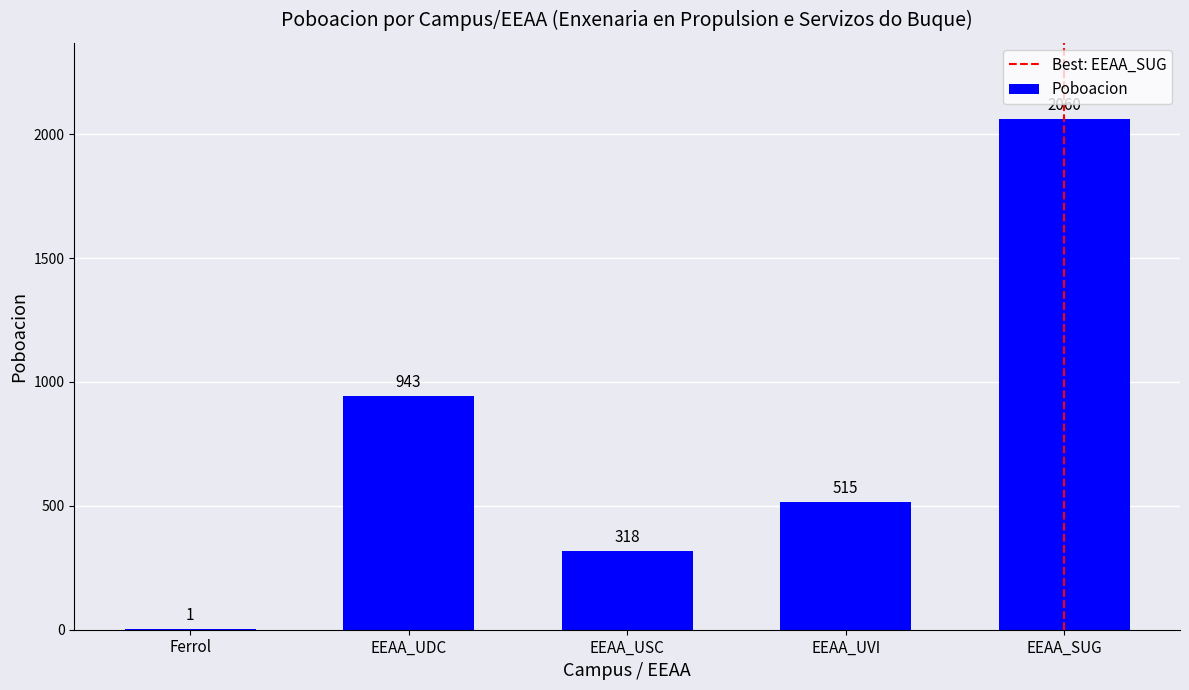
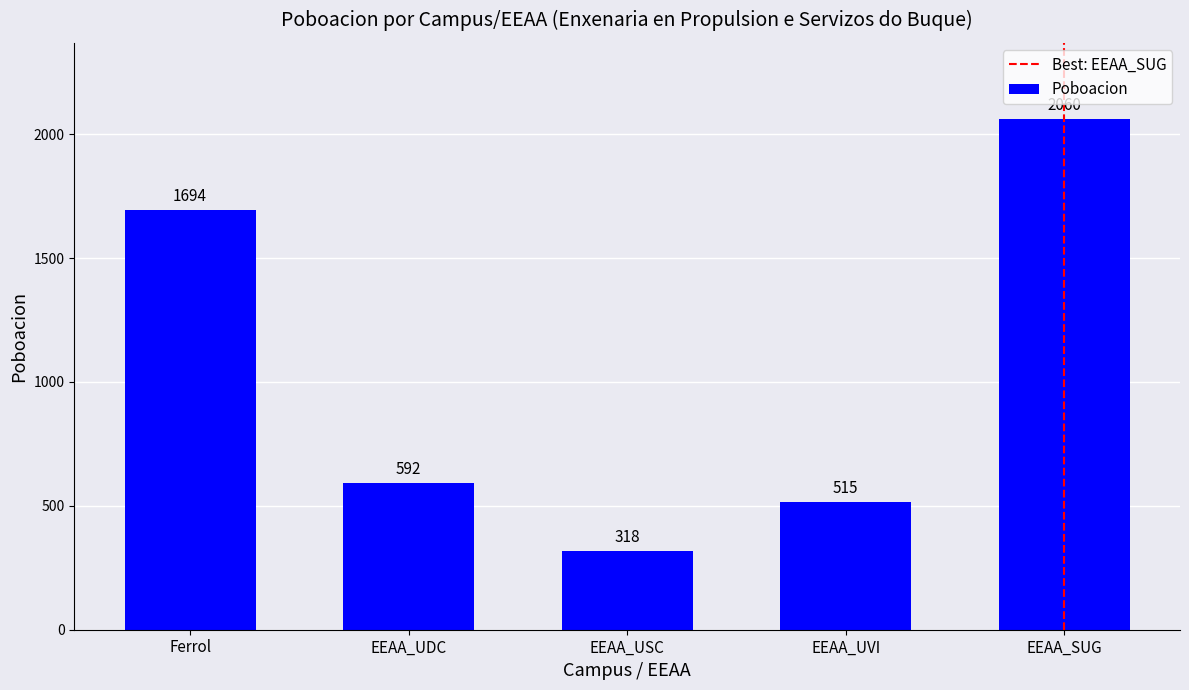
Ferrol: 1 -> 1694
EEAA_UDC: 943 -> 592
